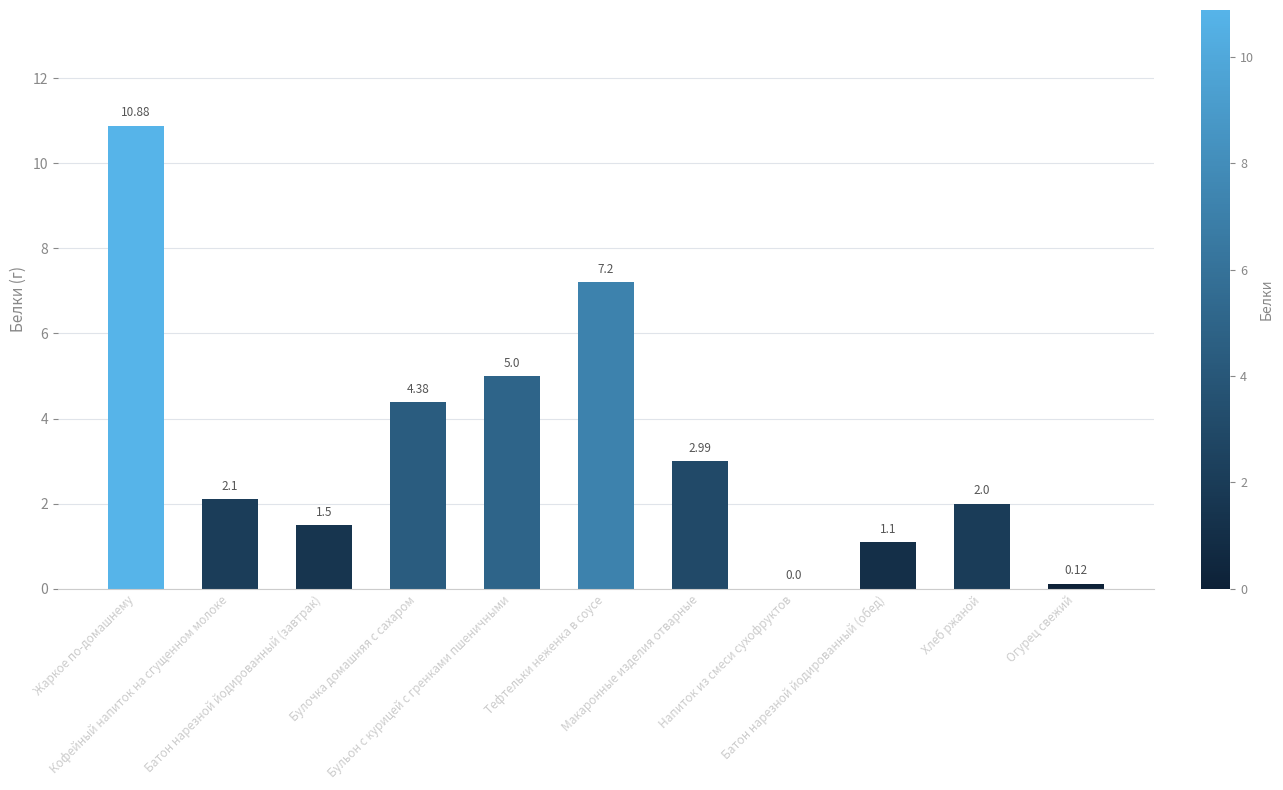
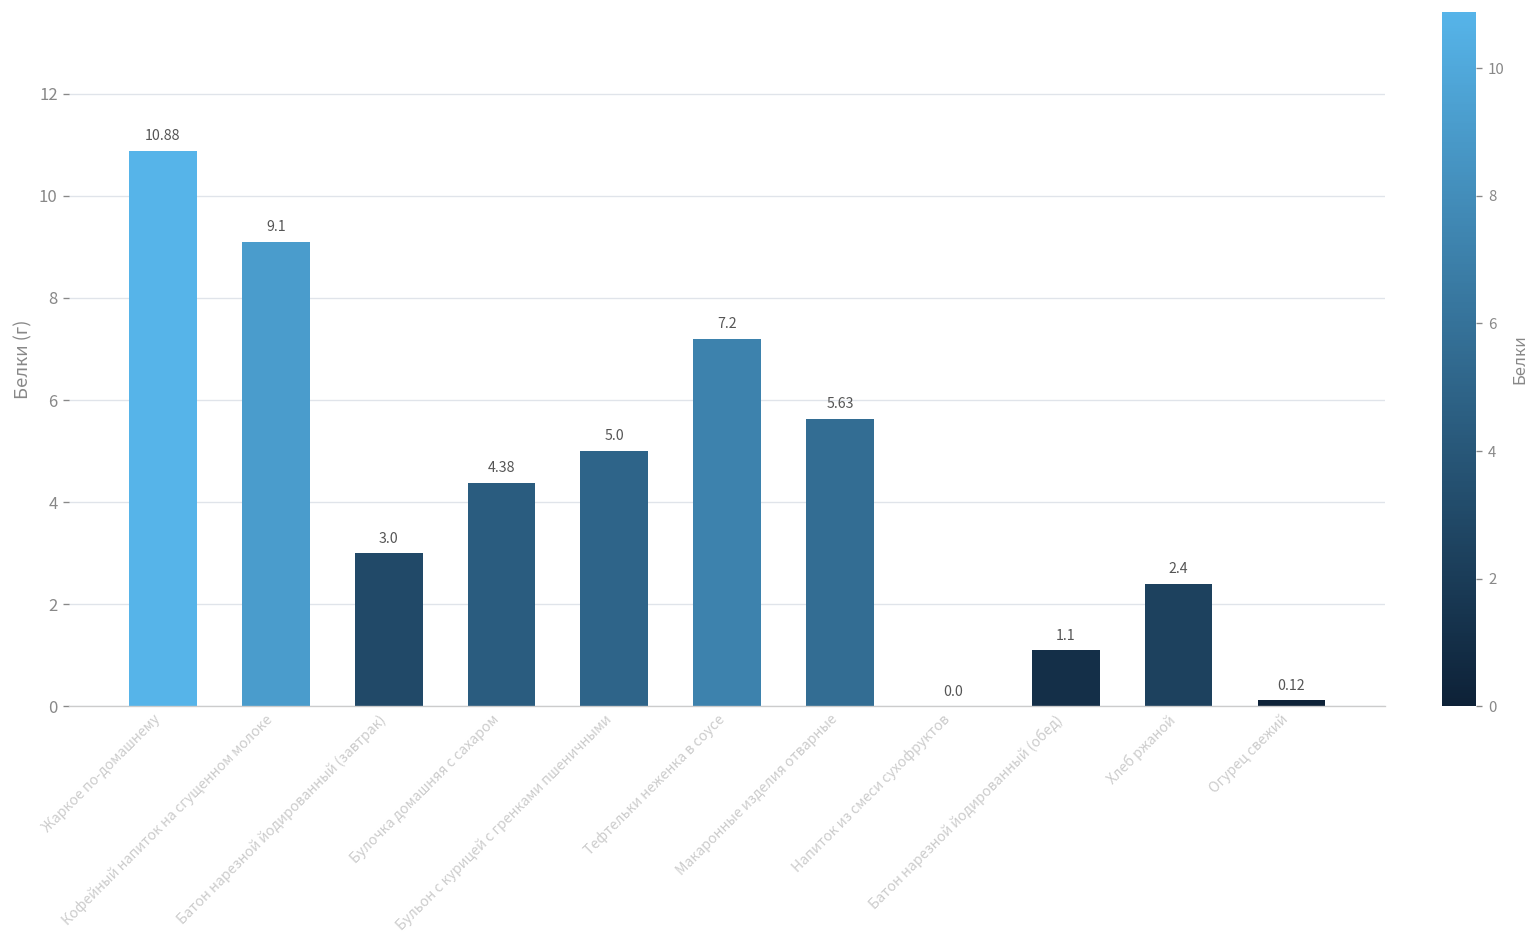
Кофейный напиток на сгущенном молоке: 2.1 -> 9.1
Батон нарезной йодированный (завтрак): 1.5 -> 3.0
Макаронные изделия отварные: 2.99 -> 5.63
Хлеб ржаной: 2.0 -> 2.4
